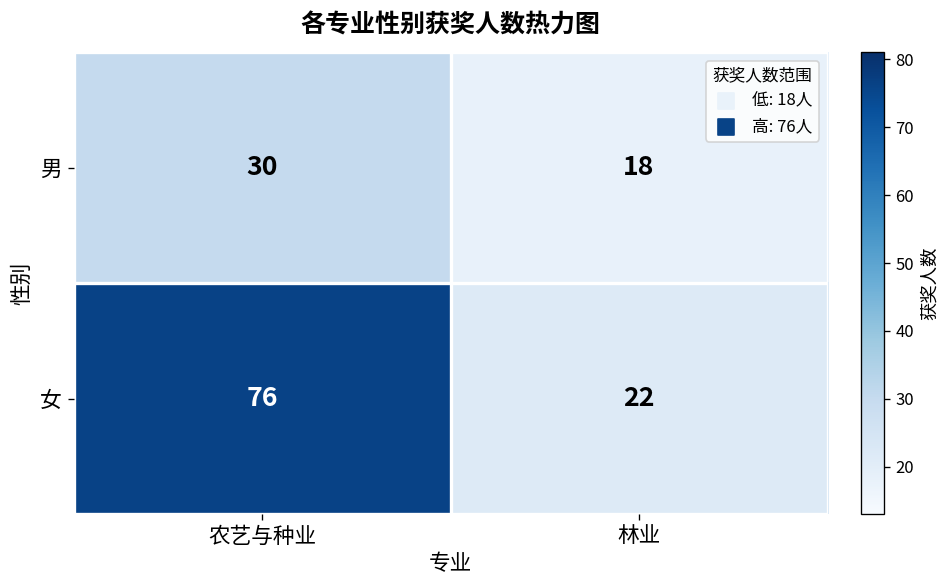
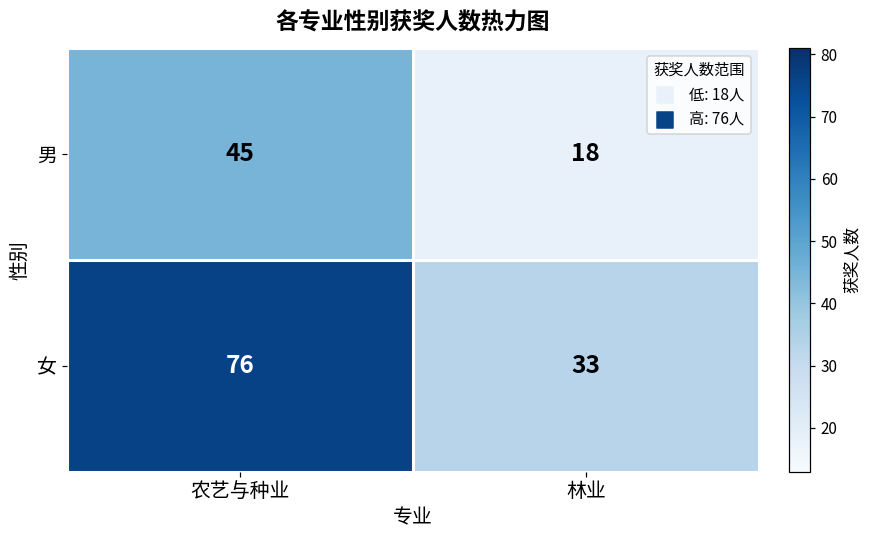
男, 农艺与种业: 30 -> 45
女, 林业: 22 -> 33
